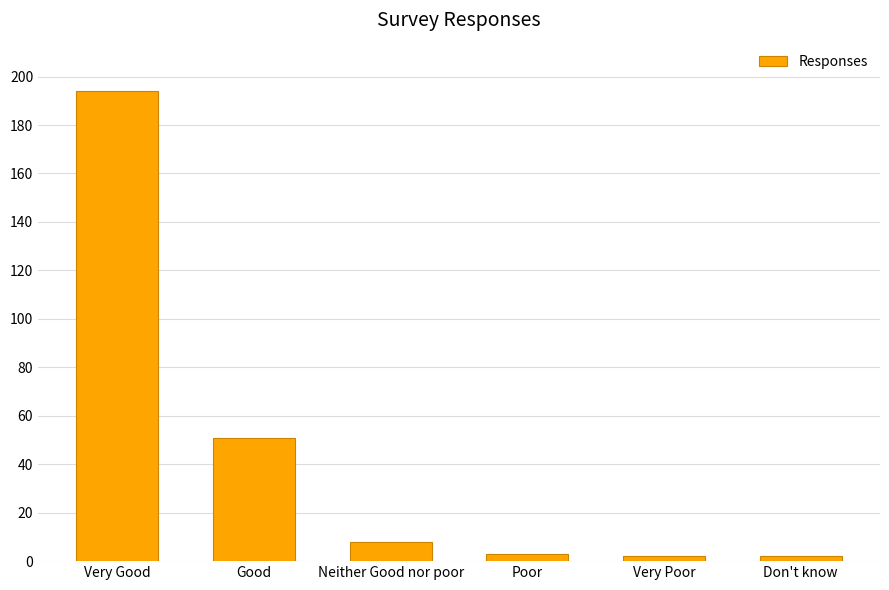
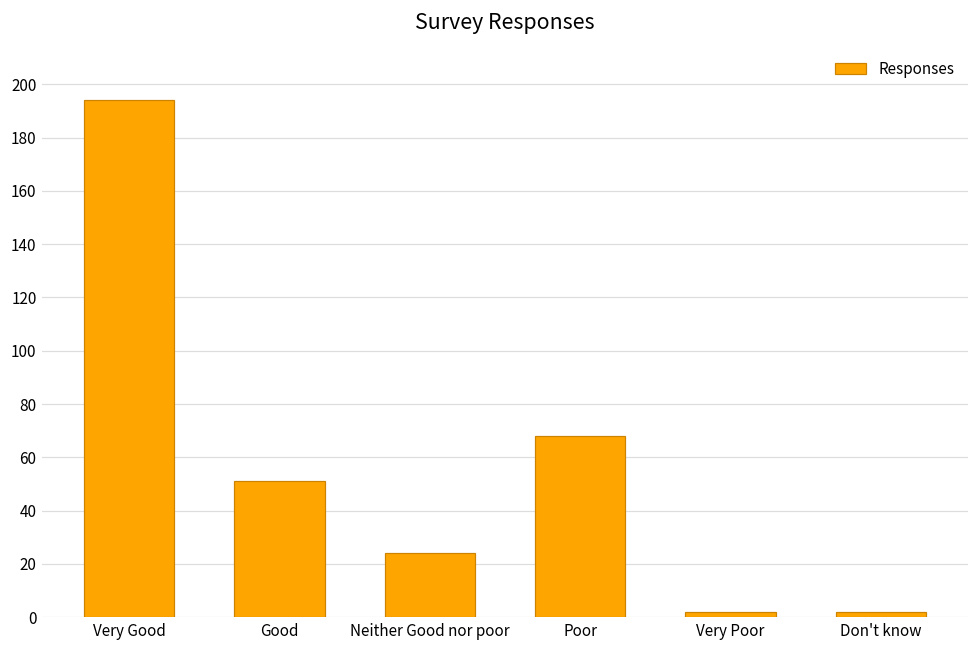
Neither Good nor poor: 8 -> 24
Poor: 3 -> 68
